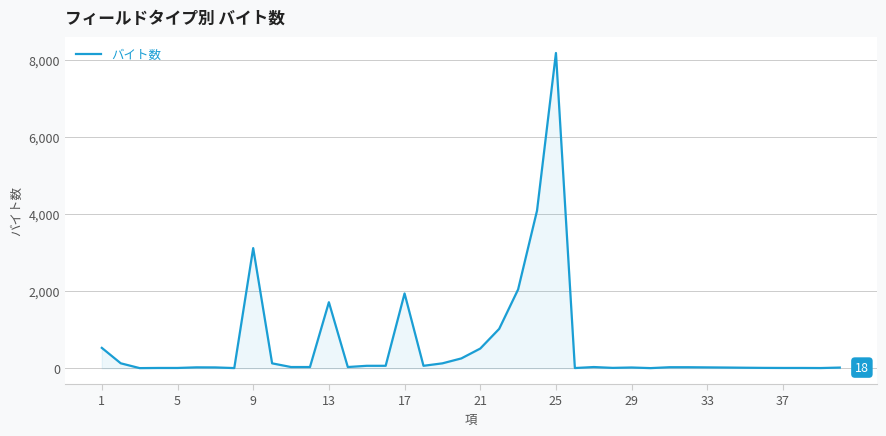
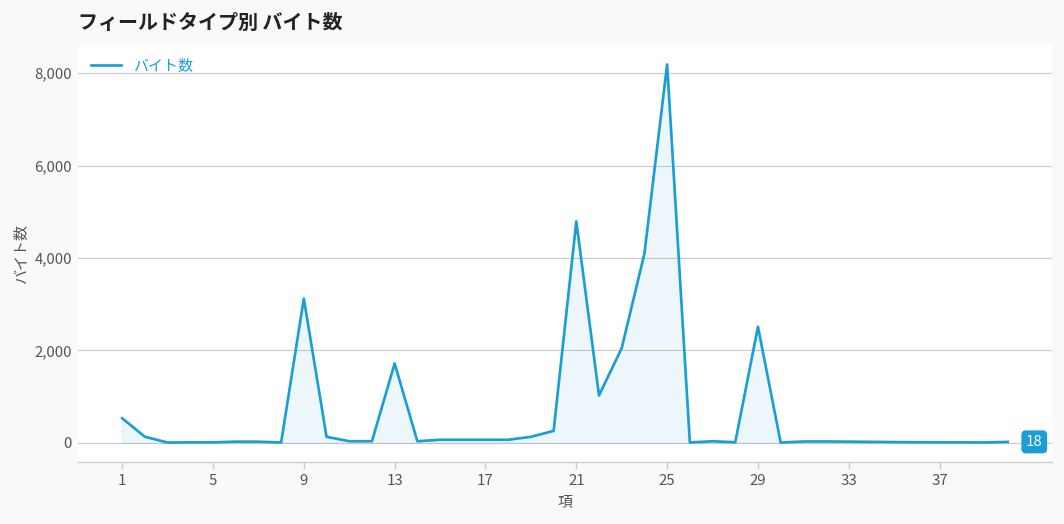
17: 1,900 -> 100
21: 500 -> 4,800
29: 0 -> 2,500
